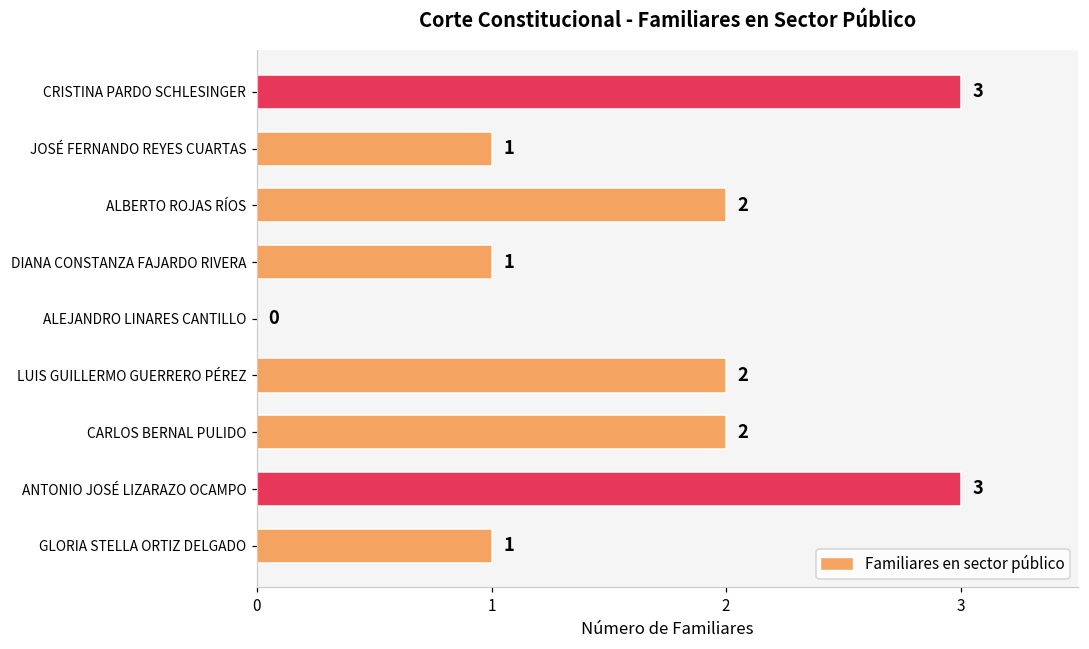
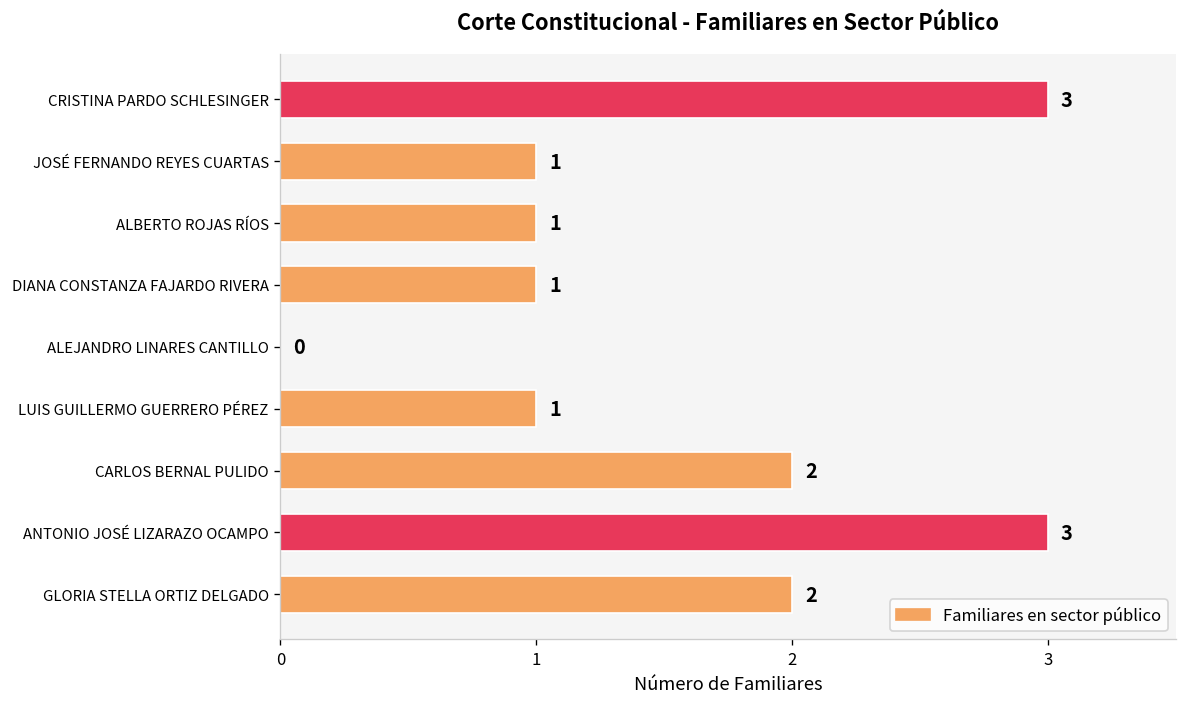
ALBERTO ROJAS RÍOS: 2 -> 1
LUIS GUILLERMO GUERRERO PÉREZ: 2 -> 1
GLORIA STELLA ORTIZ DELGADO: 1 -> 2
